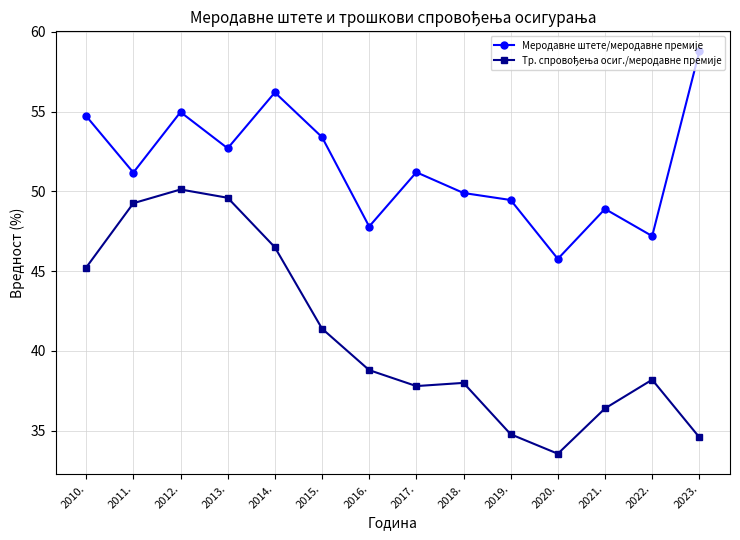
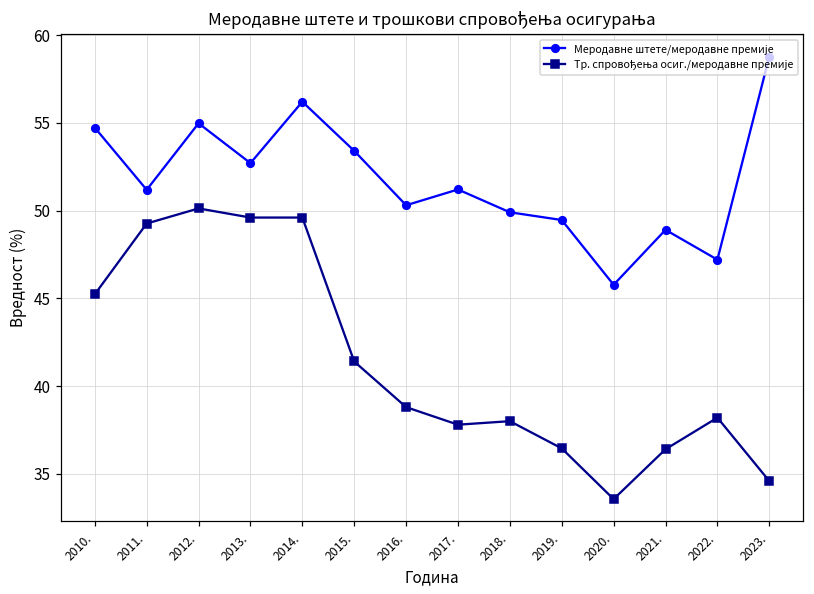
Тр. спровођења осиг./меродавне премије, 2014.: 46.5 -> 49.6
Меродавне штете/меродавне премије, 2016.: 47.8 -> 50.3
Тр. спровођења осиг./меродавне премије, 2019.: 34.8 -> 36.5
